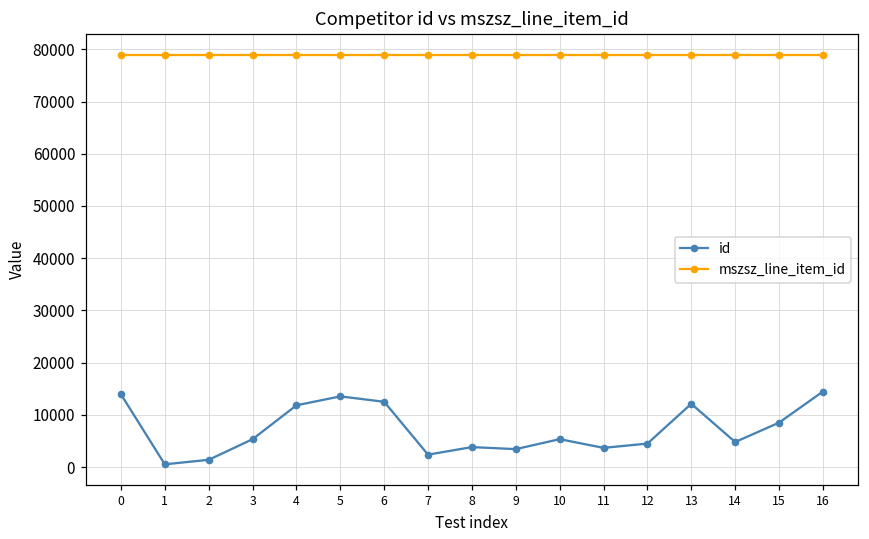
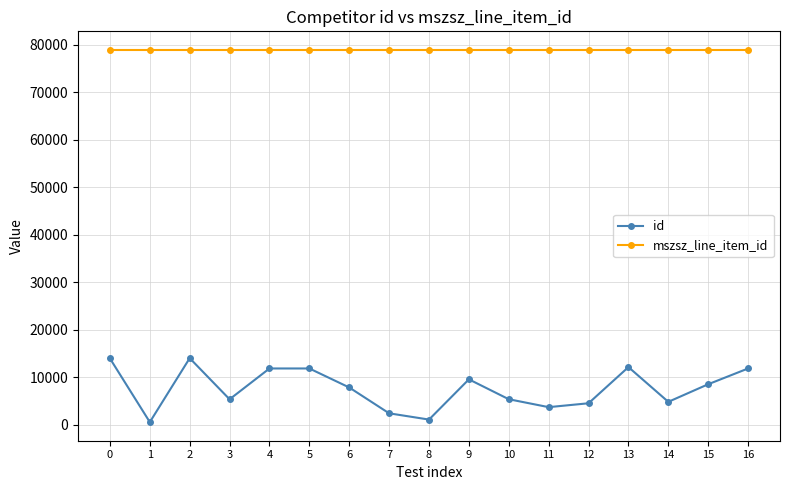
id, 2: 1000 -> 14000
id, 5: 14000 -> 12000
id, 6: 13000 -> 8000
id, 8: 4000 -> 1000
id, 9: 3000 -> 10000
id, 16: 14000 -> 12000
